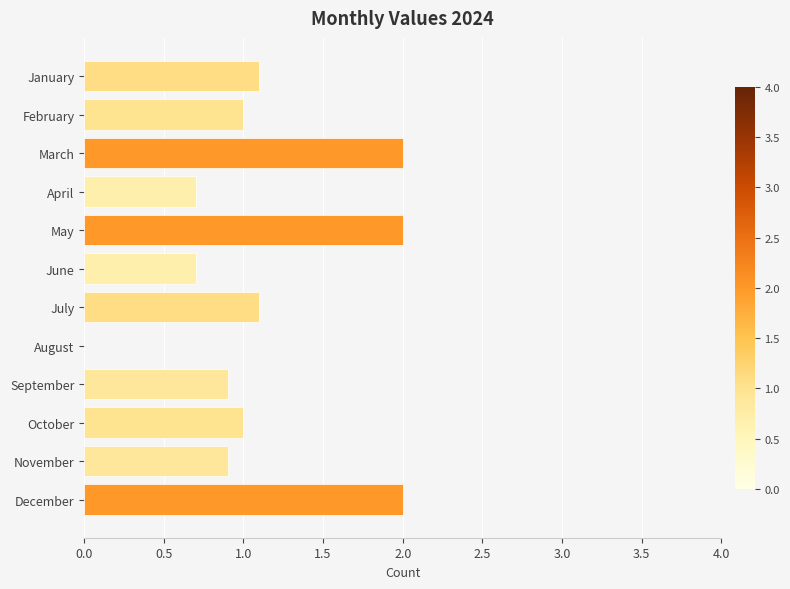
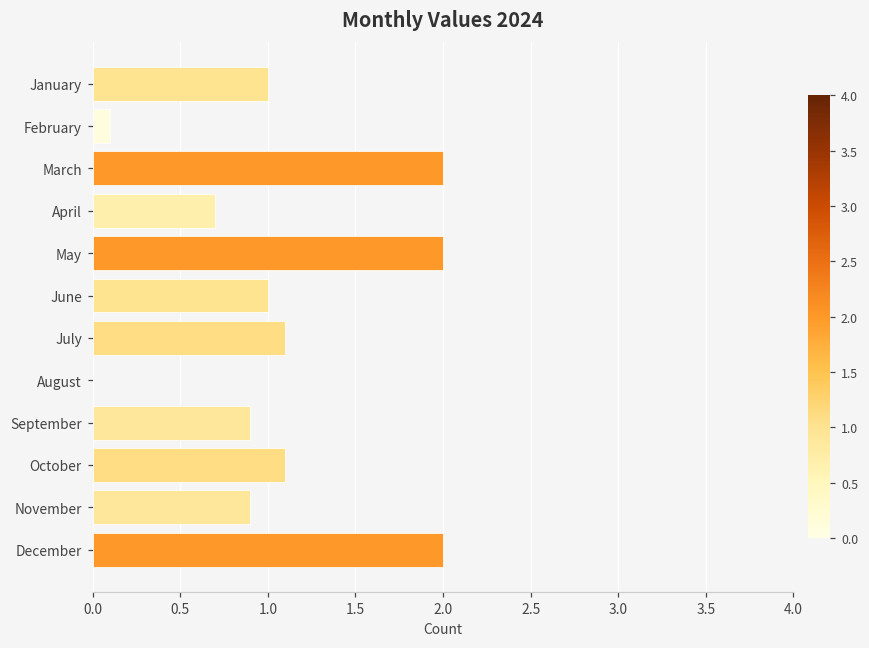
January: 1.1 -> 1.0
February: 1.0 -> 0.1
June: 0.7 -> 1.0
October: 1.0 -> 1.1
